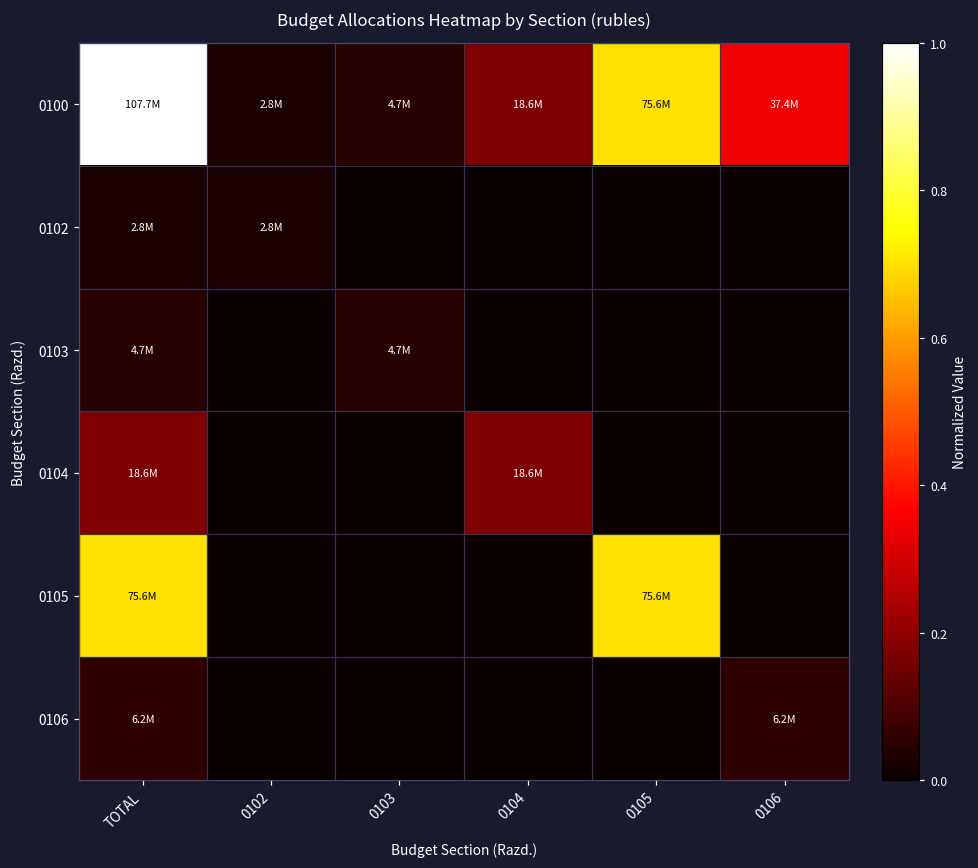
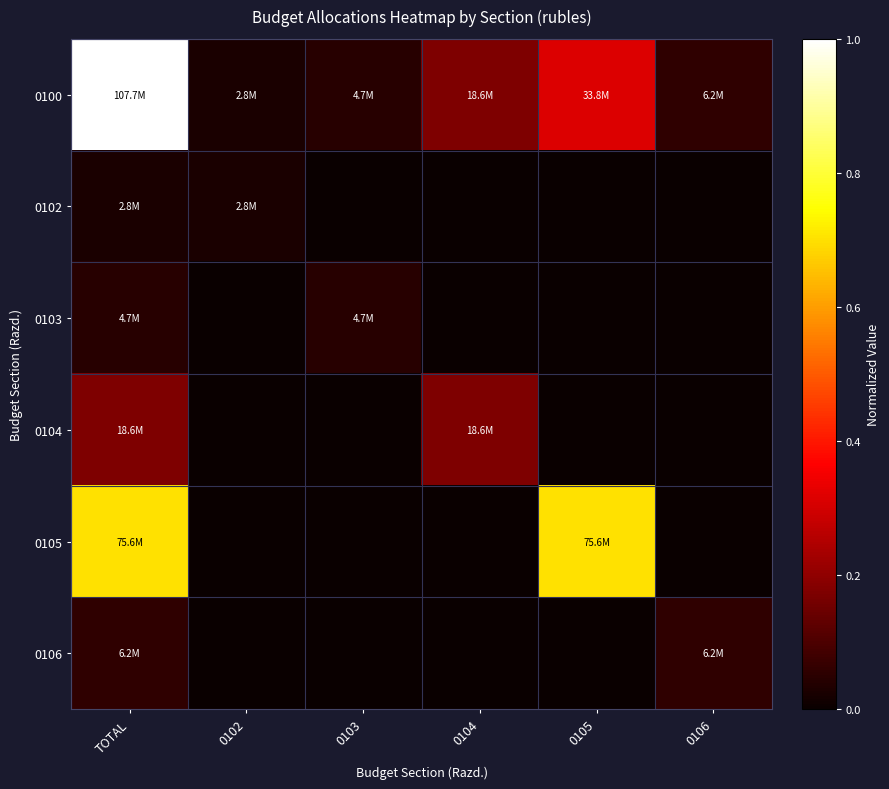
0100, 0105: 75.6M -> 33.8M
0100, 0106: 37.4M -> 6.2M
